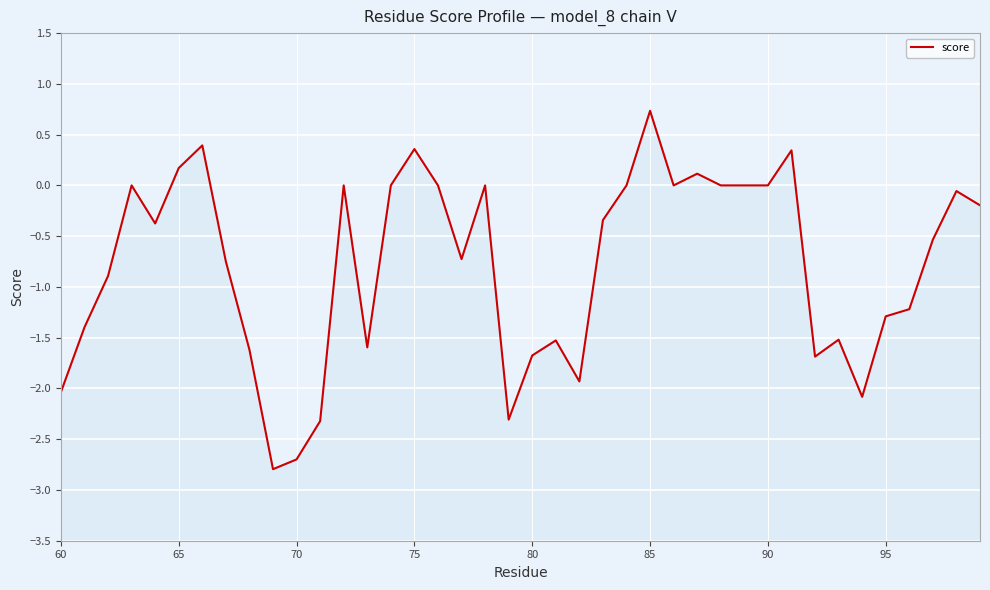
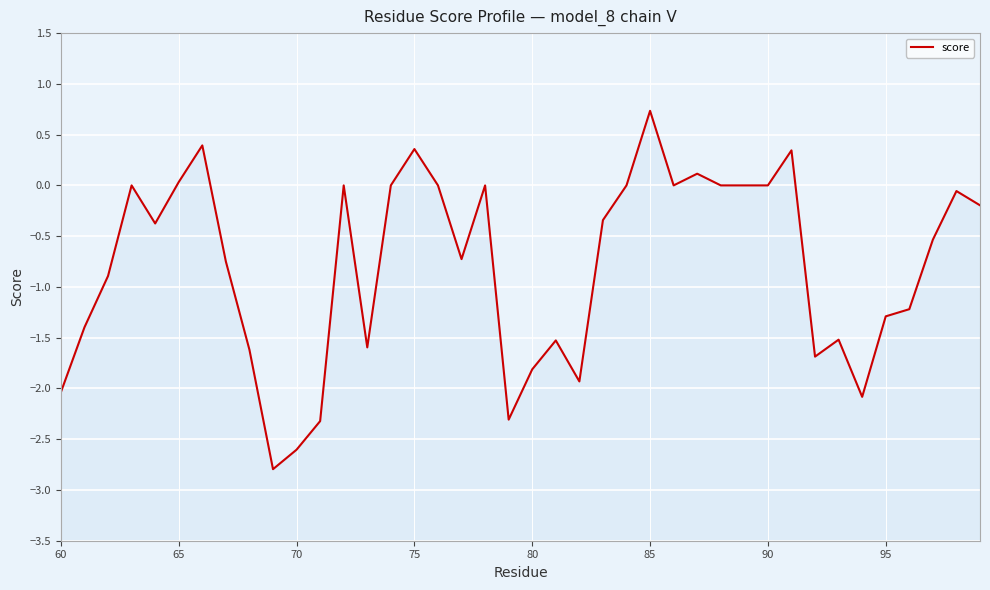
65: 0.17 -> 0.03
70: -2.70 -> -2.60
80: -1.68 -> -1.81
